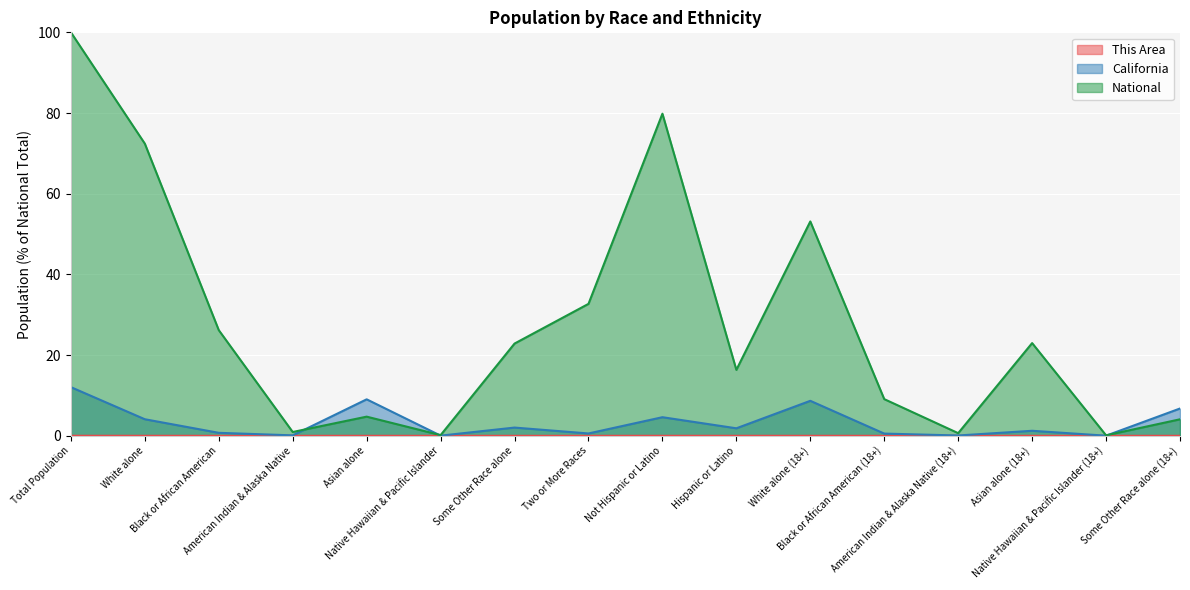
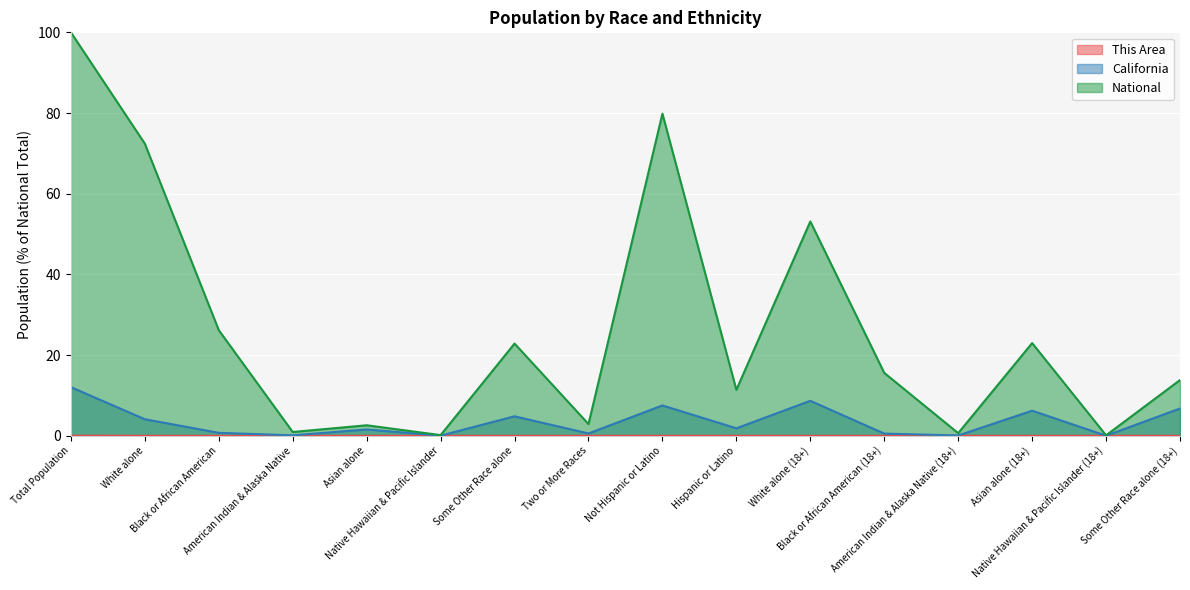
California, Asian alone: 9 -> 2
National, Asian alone: 5 -> 3
California, Some Other Race alone: 2 -> 5
National, Two or More Races: 33 -> 3
California, Not Hispanic or Latino: 5 -> 8
National, Hispanic or Latino: 16 -> 11
National, Black or African American (18+): 9 -> 16
California, Asian alone (18+): 1 -> 6
National, Some Other Race alone (18+): 4 -> 14
